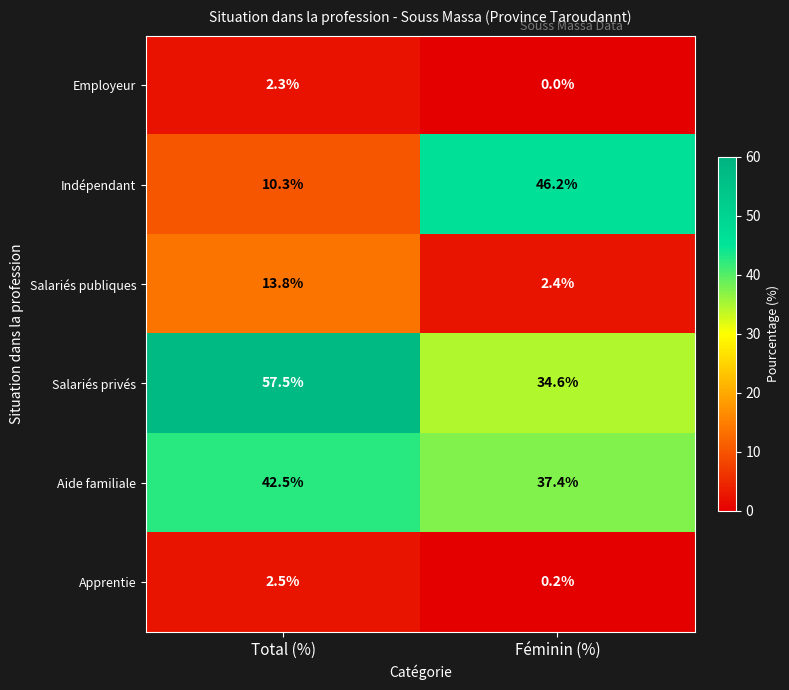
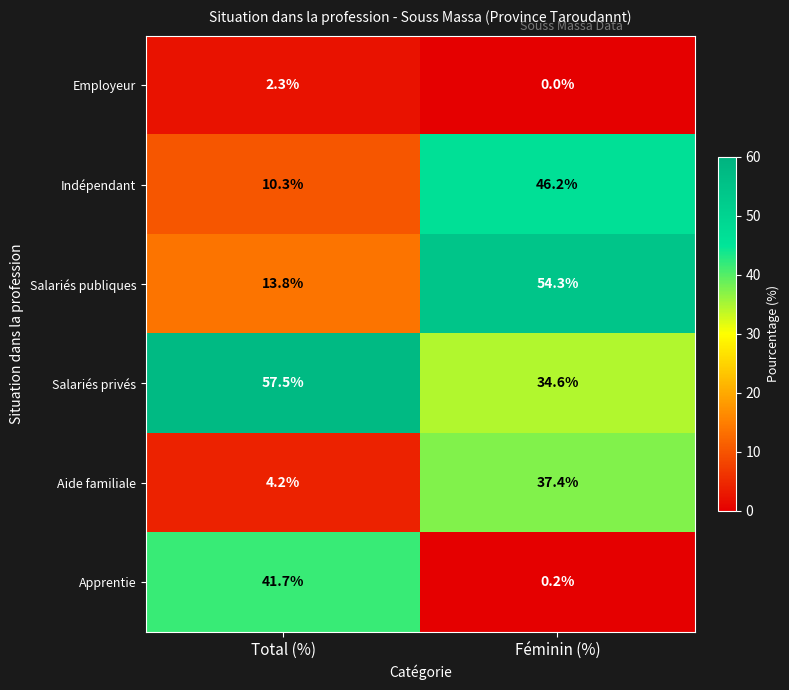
Salariés publiques, Féminin (%): 2.4% -> 54.3%
Aide familiale, Total (%): 42.5% -> 4.2%
Apprentie, Total (%): 2.5% -> 41.7%
